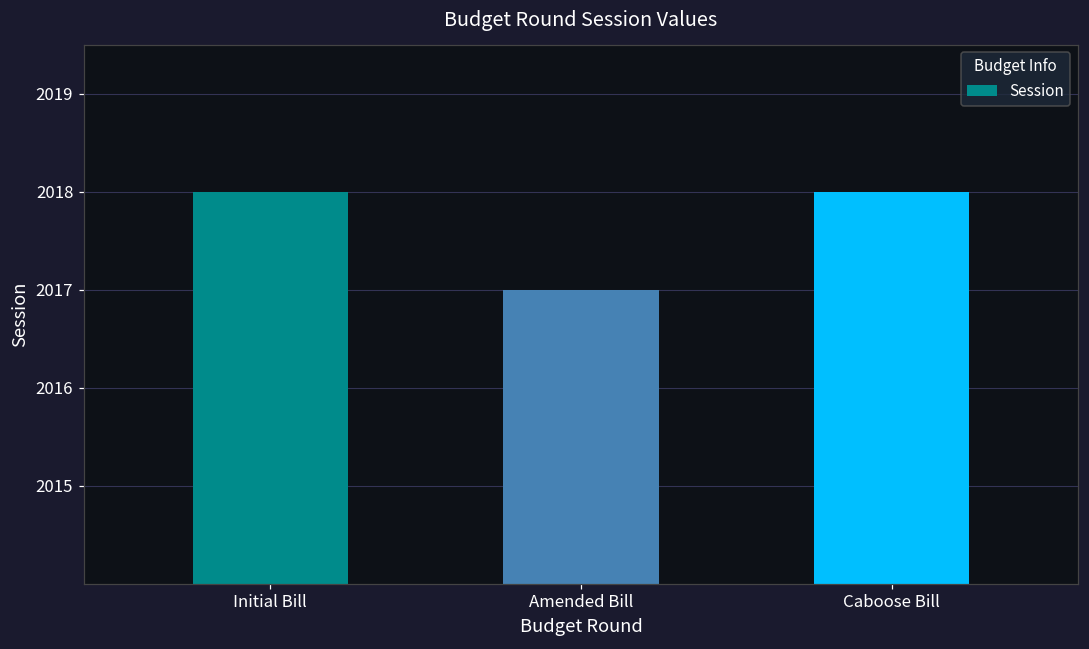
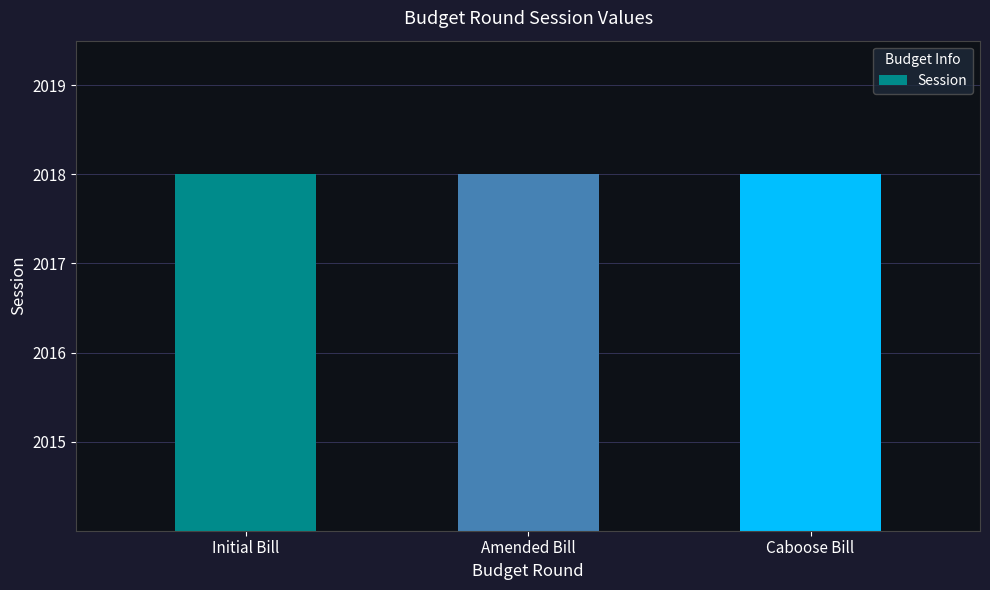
Amended Bill: 2017 -> 2018
